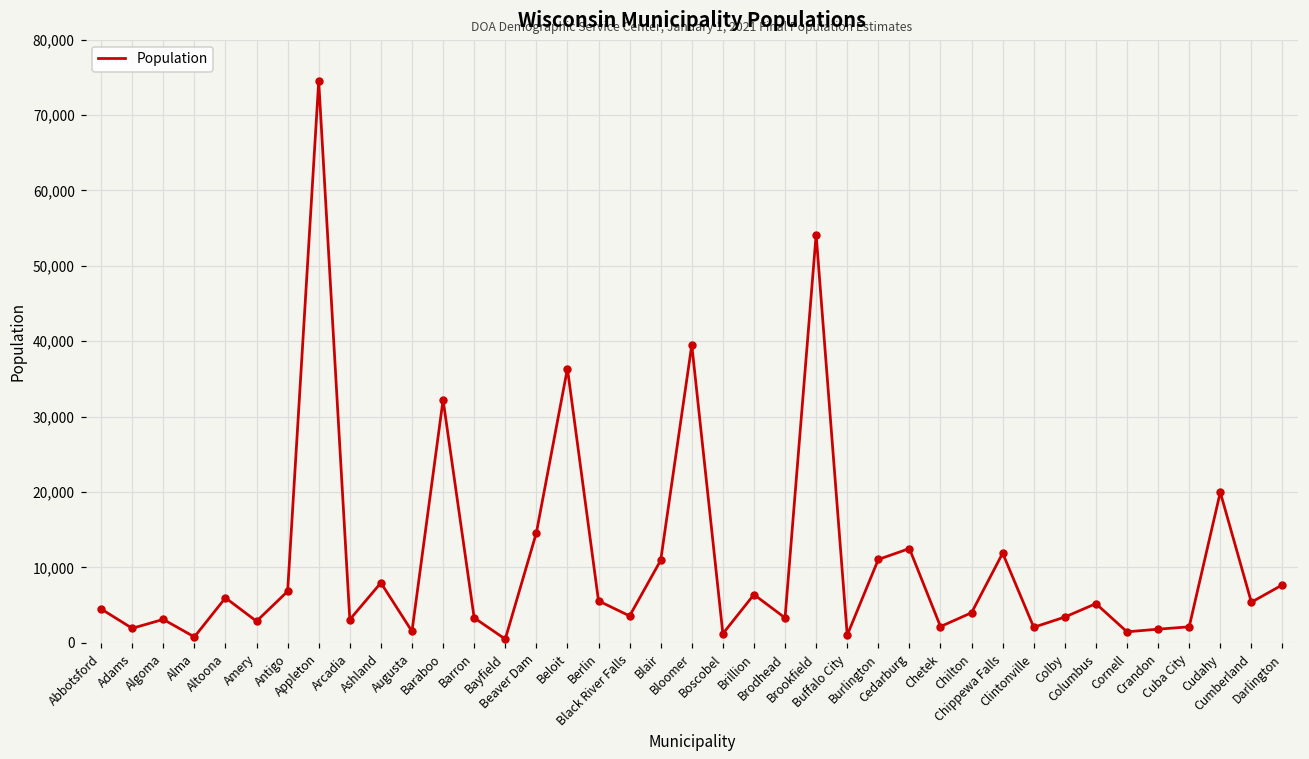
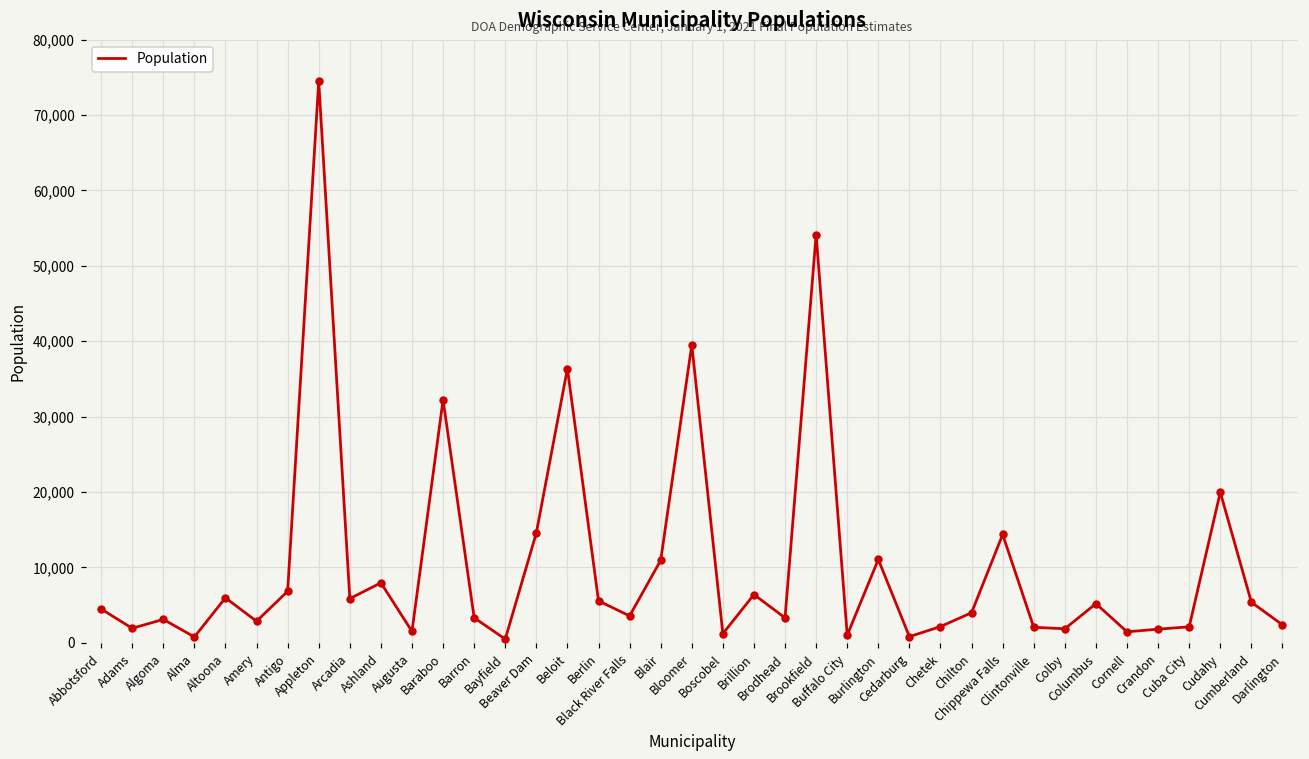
Arcadia: 3,000 -> 6,000
Cedarburg: 13,000 -> 1,000
Chippewa Falls: 12,000 -> 14,000
Colby: 3,000 -> 2,000
Darlington: 8,000 -> 2,000
